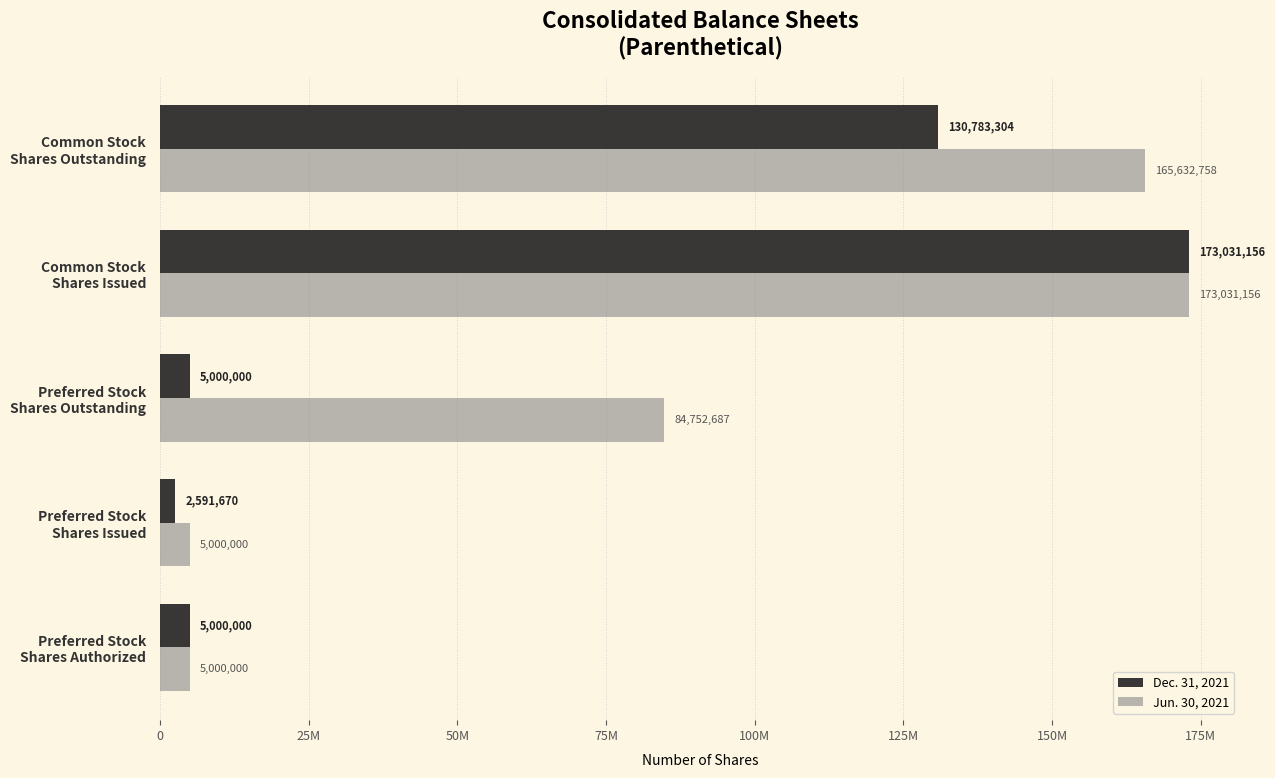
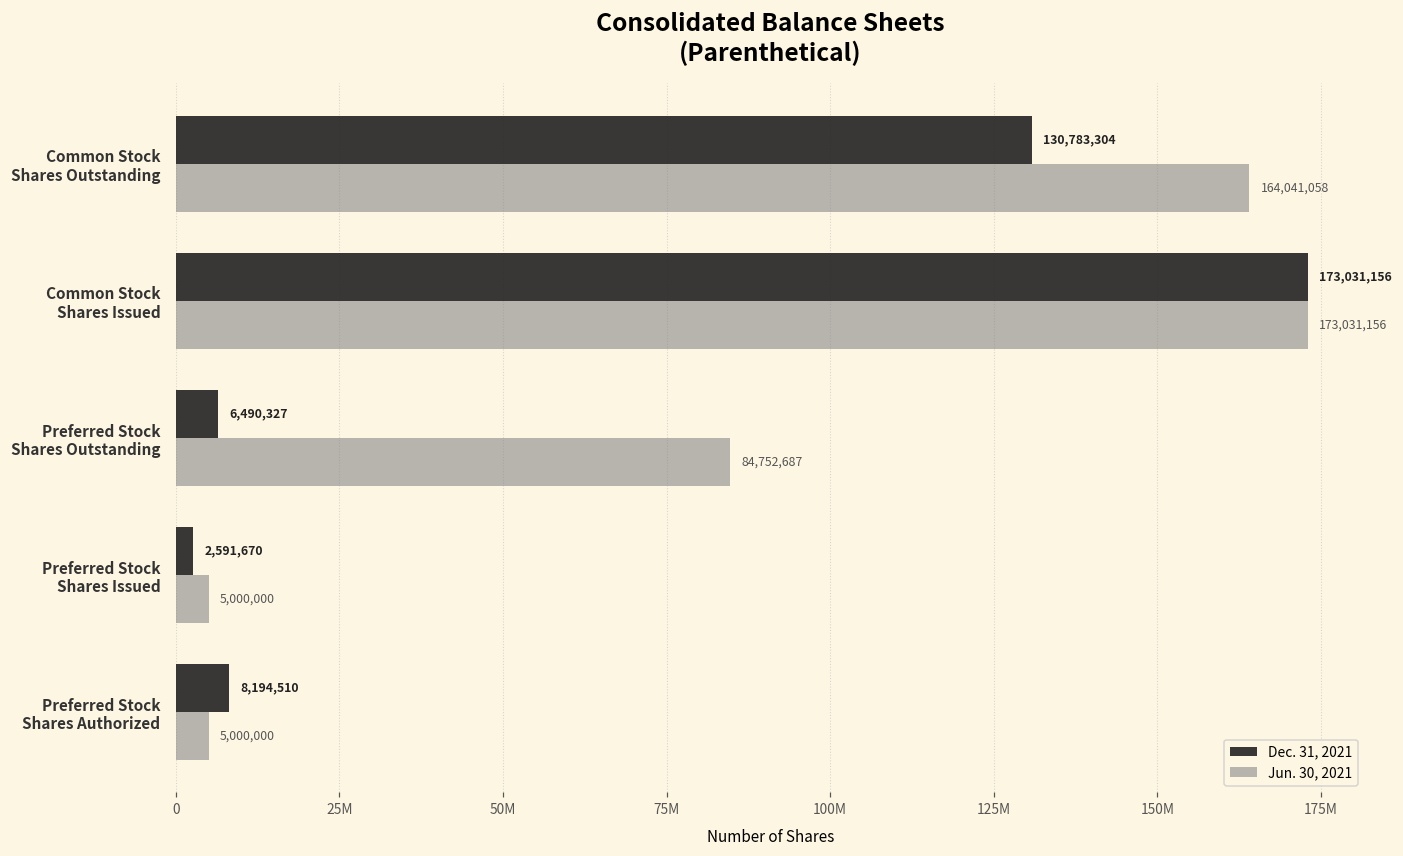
Jun. 30, 2021, Common Stock Shares Outstanding: 165,632,758 -> 164,041,058
Dec. 31, 2021, Preferred Stock Shares Outstanding: 5,000,000 -> 6,490,327
Dec. 31, 2021, Preferred Stock Shares Authorized: 5,000,000 -> 8,194,510
